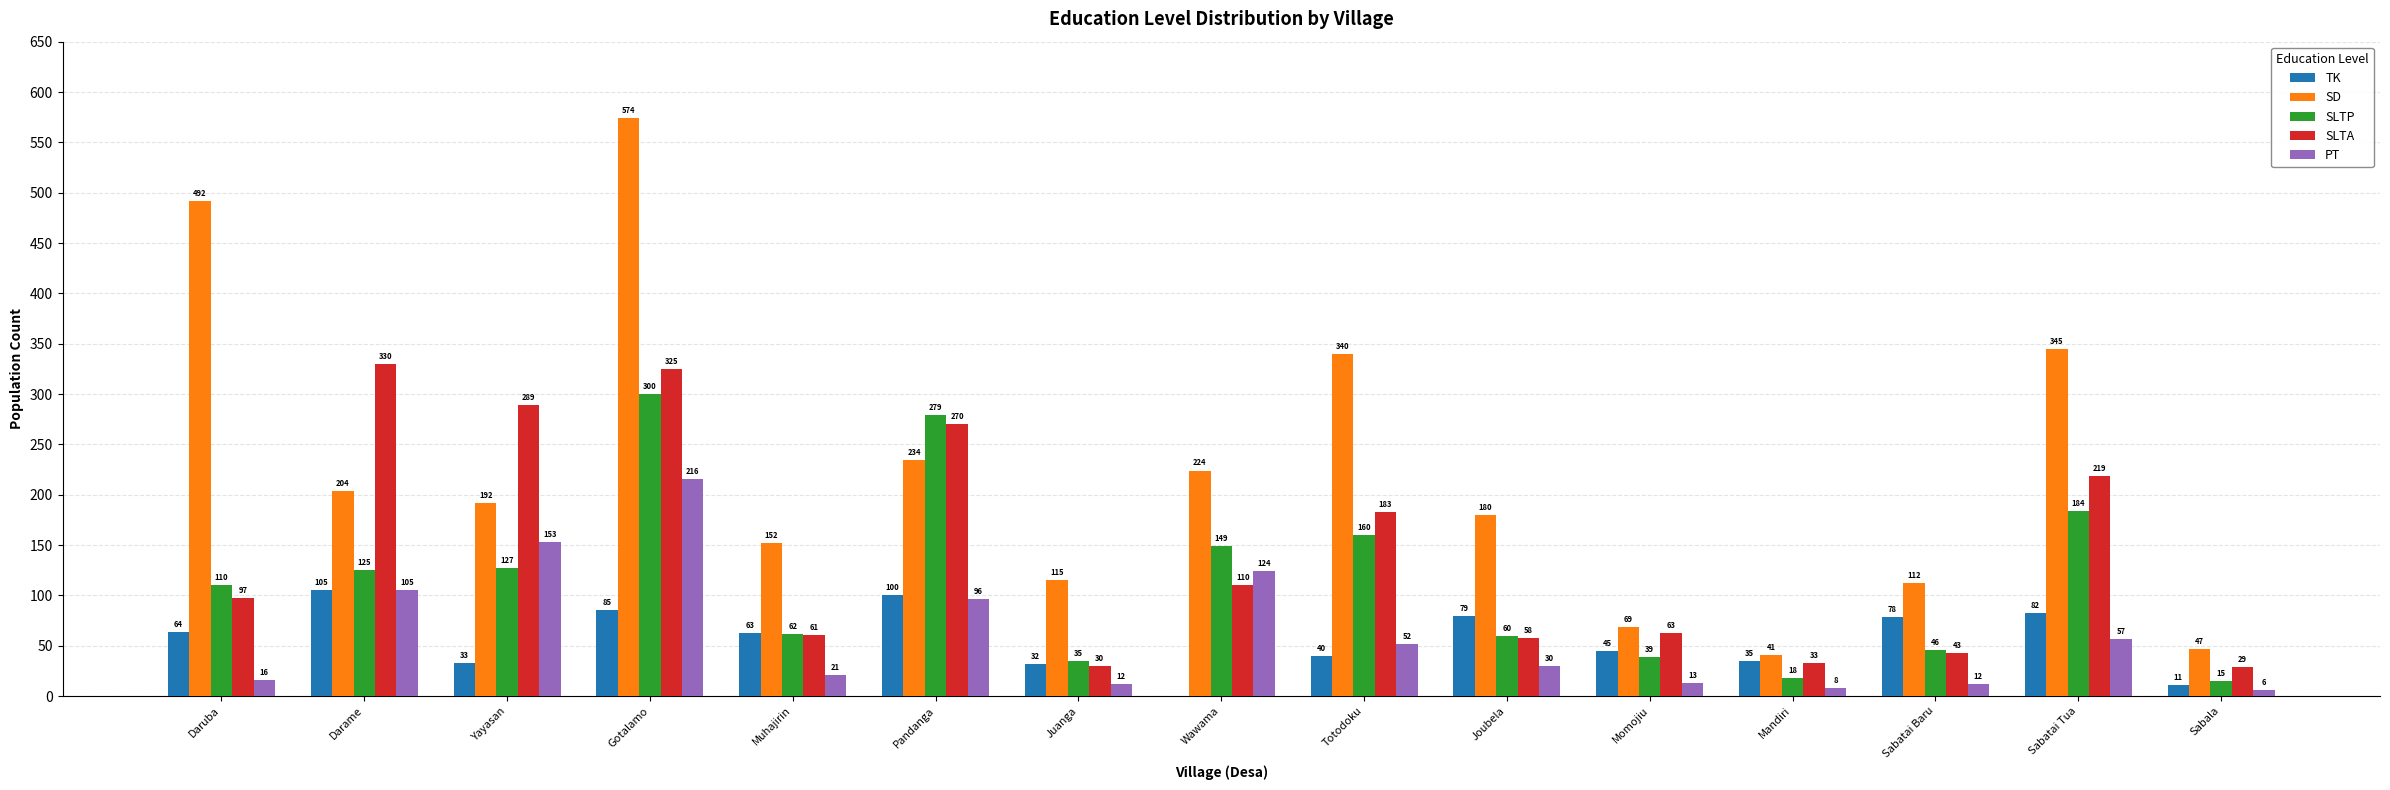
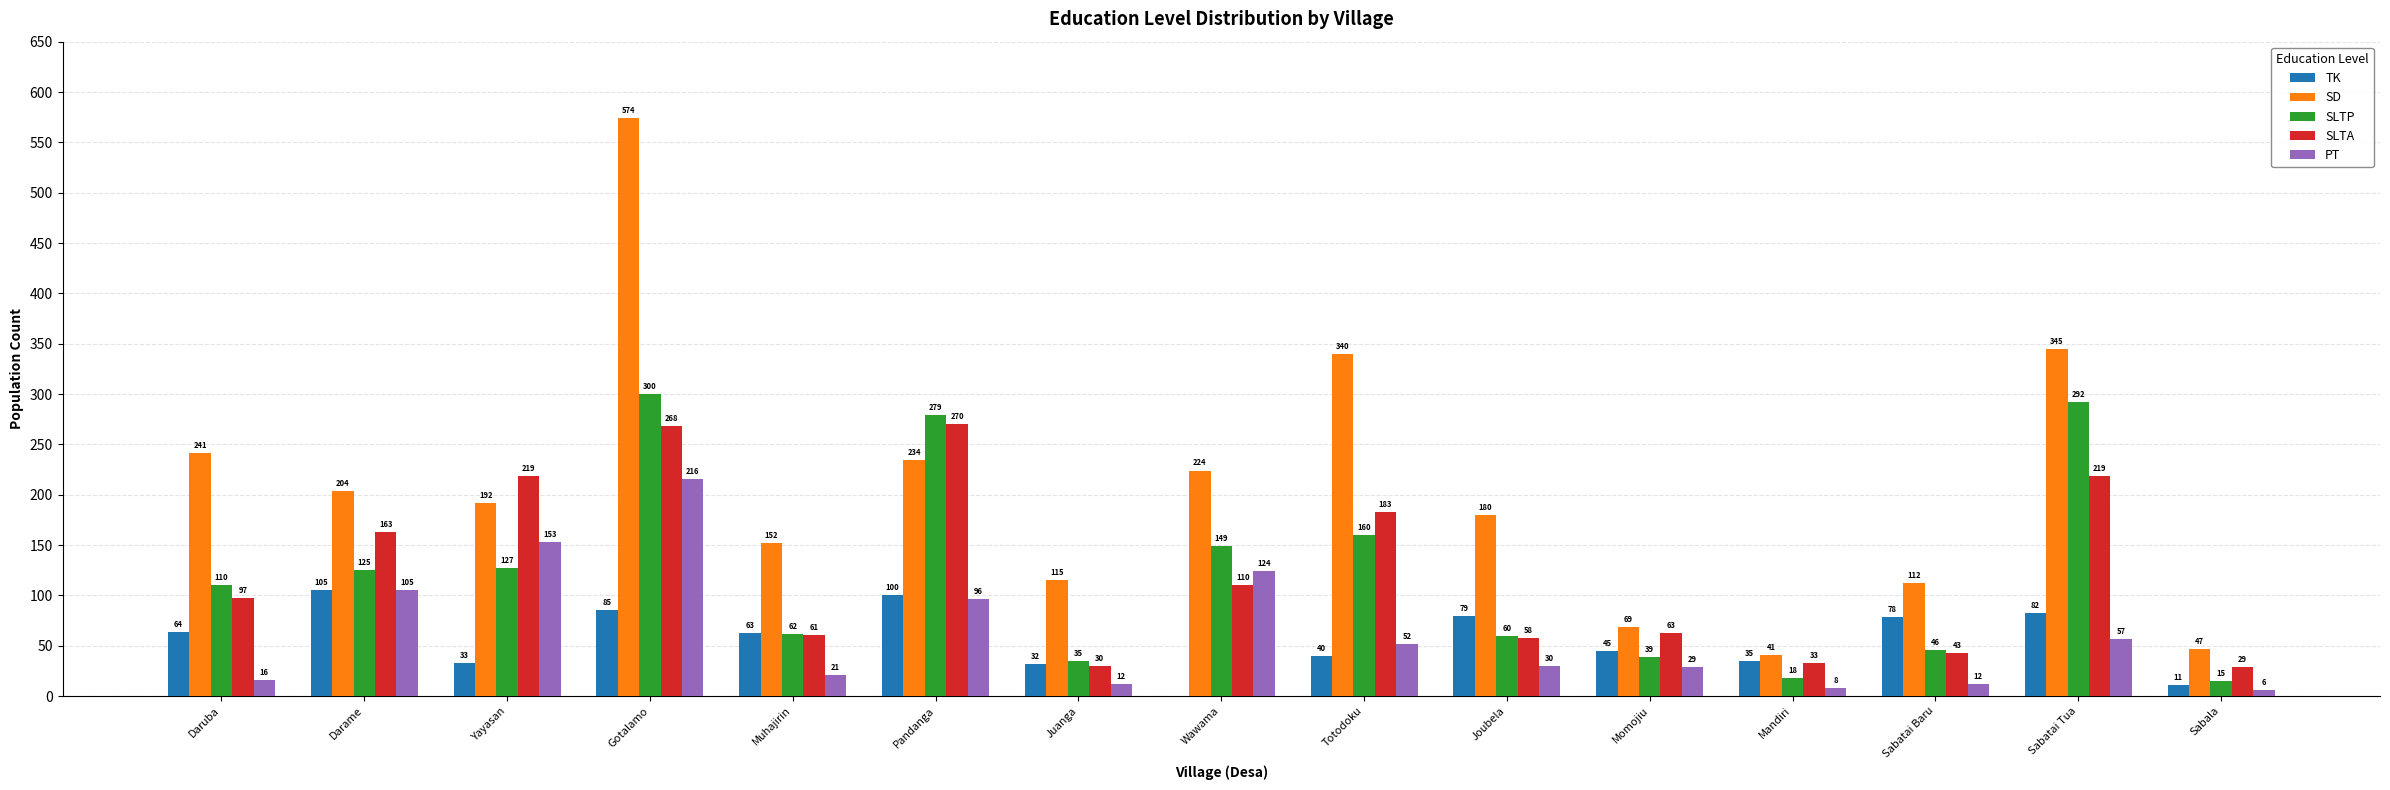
SD, Daruba: 492 -> 241
SLTA, Darame: 330 -> 163
SLTA, Yayasan: 289 -> 219
SLTA, Gotalamo: 325 -> 268
PT, Momojiu: 13 -> 29
SLTP, Sabatai Tua: 184 -> 292
